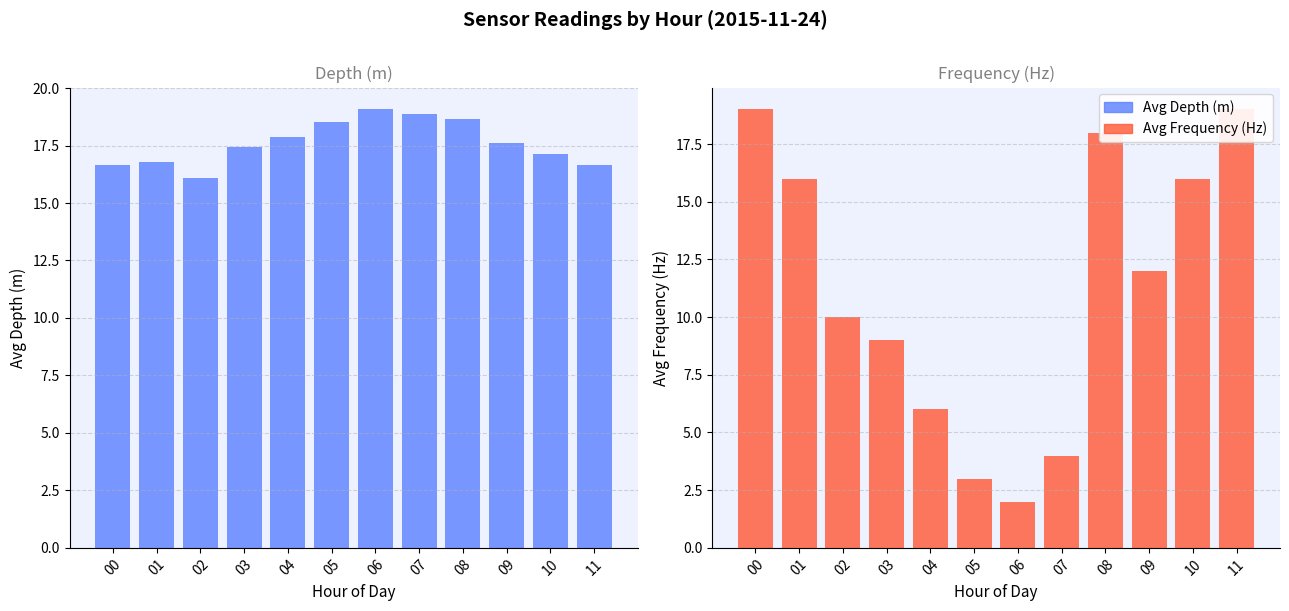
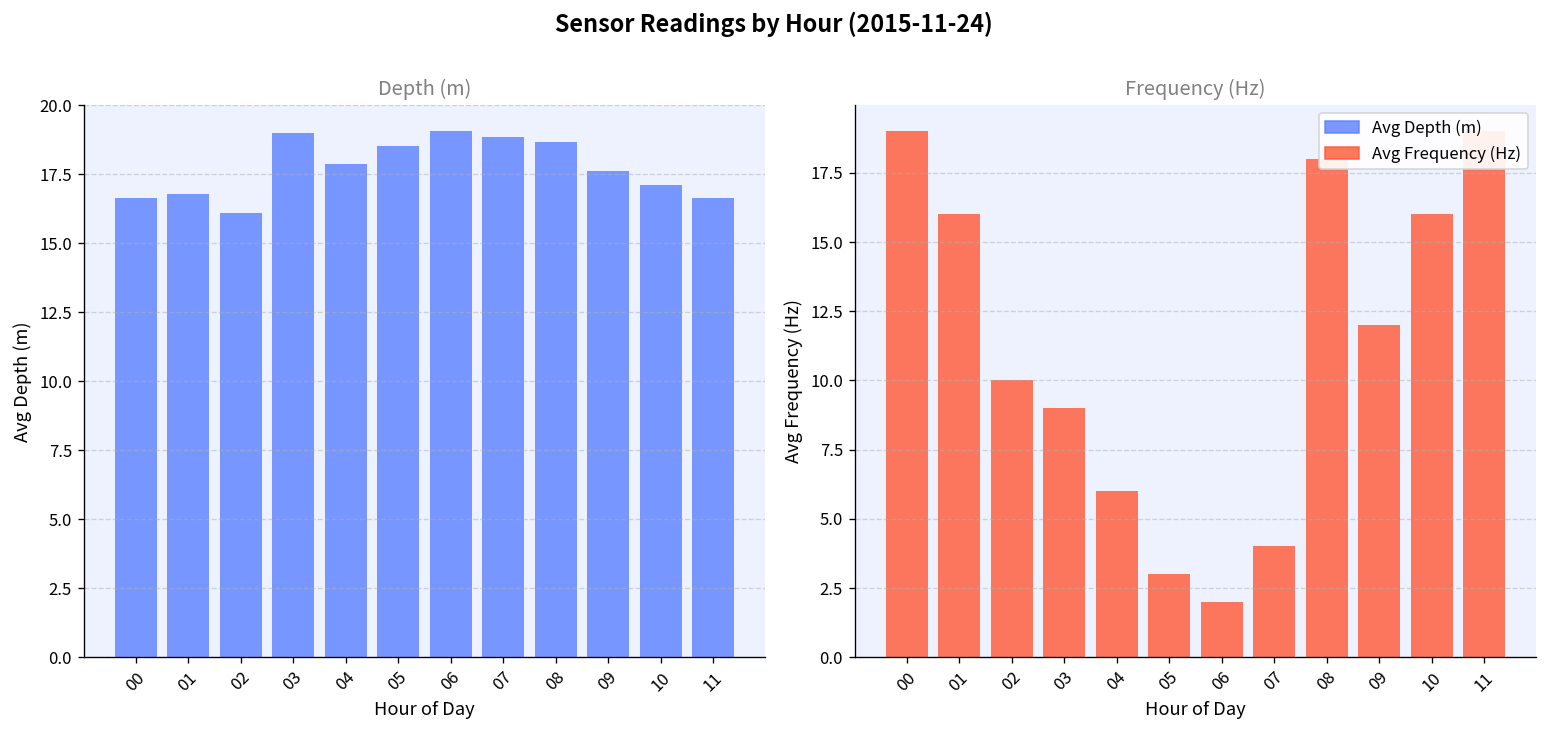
Depth (m), 03: 17.4 -> 19.0
